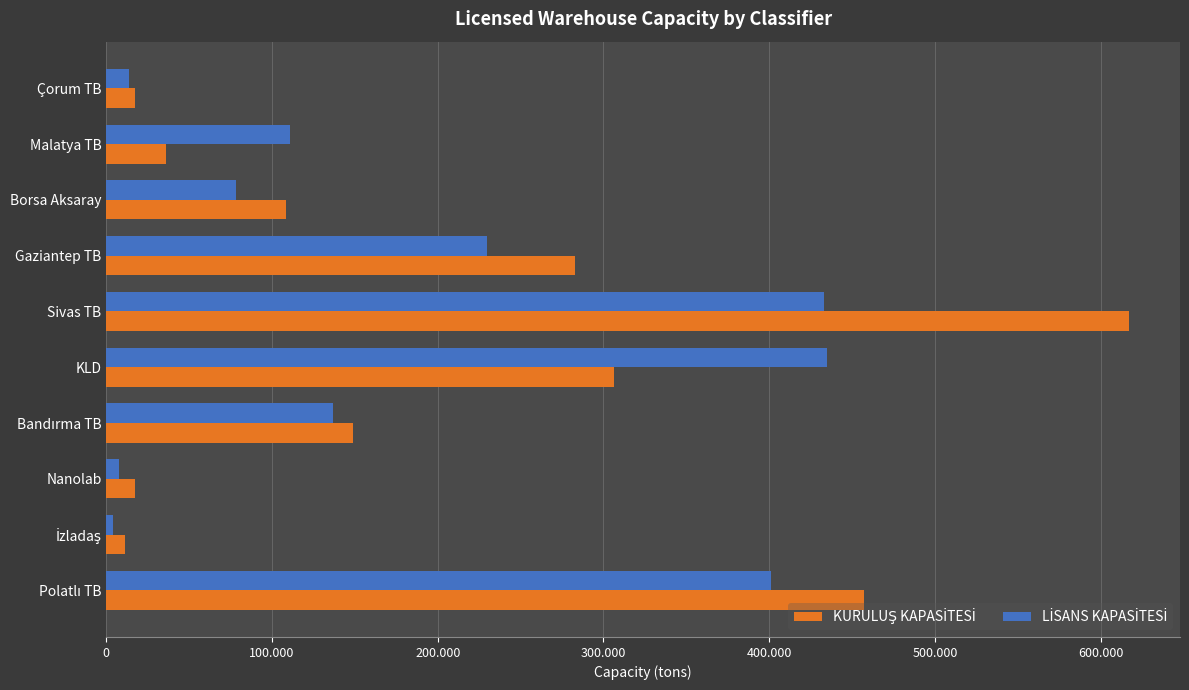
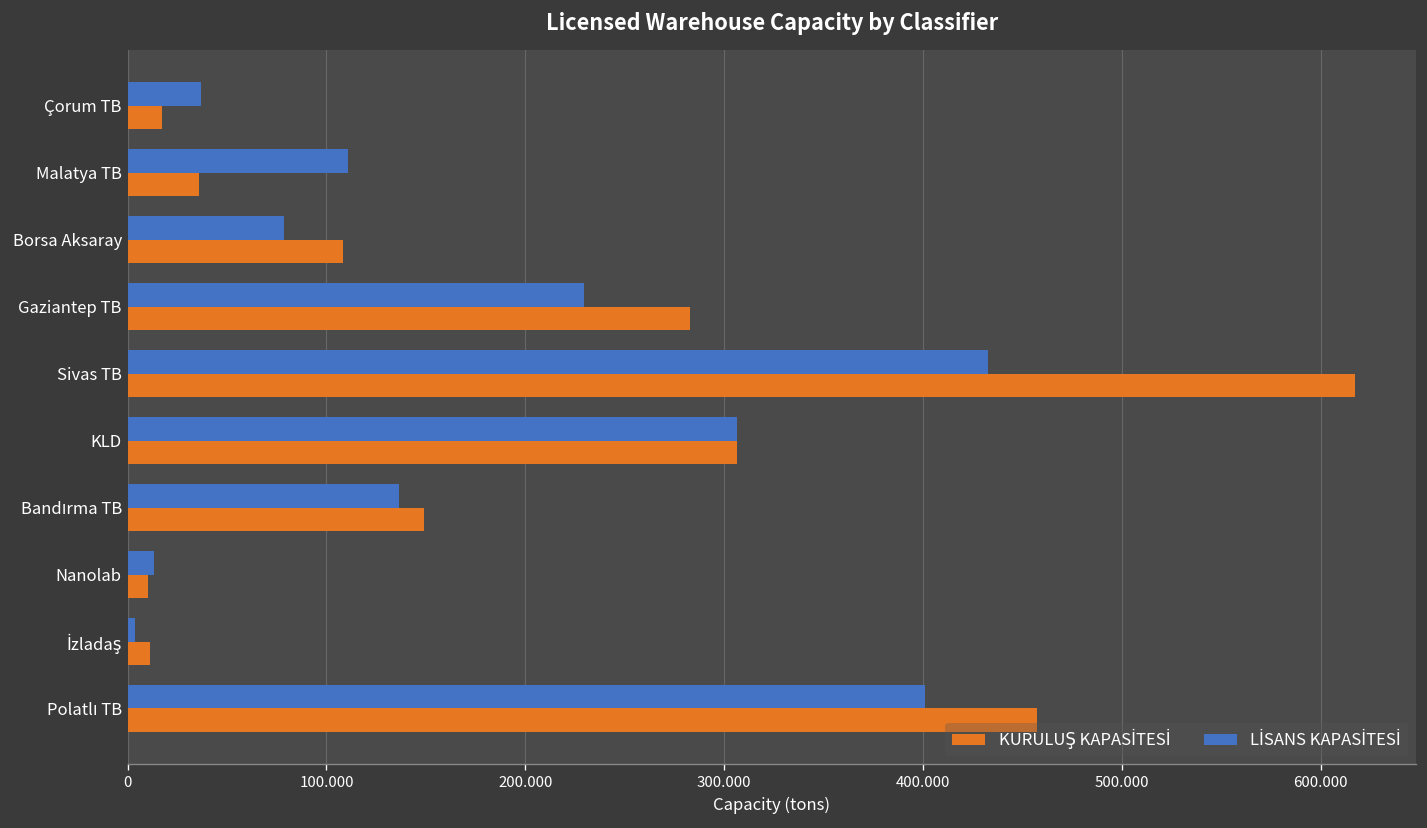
LİSANS KAPASİTESİ, Çorum TB: 14 -> 37
LİSANS KAPASİTESİ, KLD: 435 -> 307
LİSANS KAPASİTESİ, Nanolab: 8 -> 14
KURULUŞ KAPASİTESİ, Nanolab: 18 -> 10
